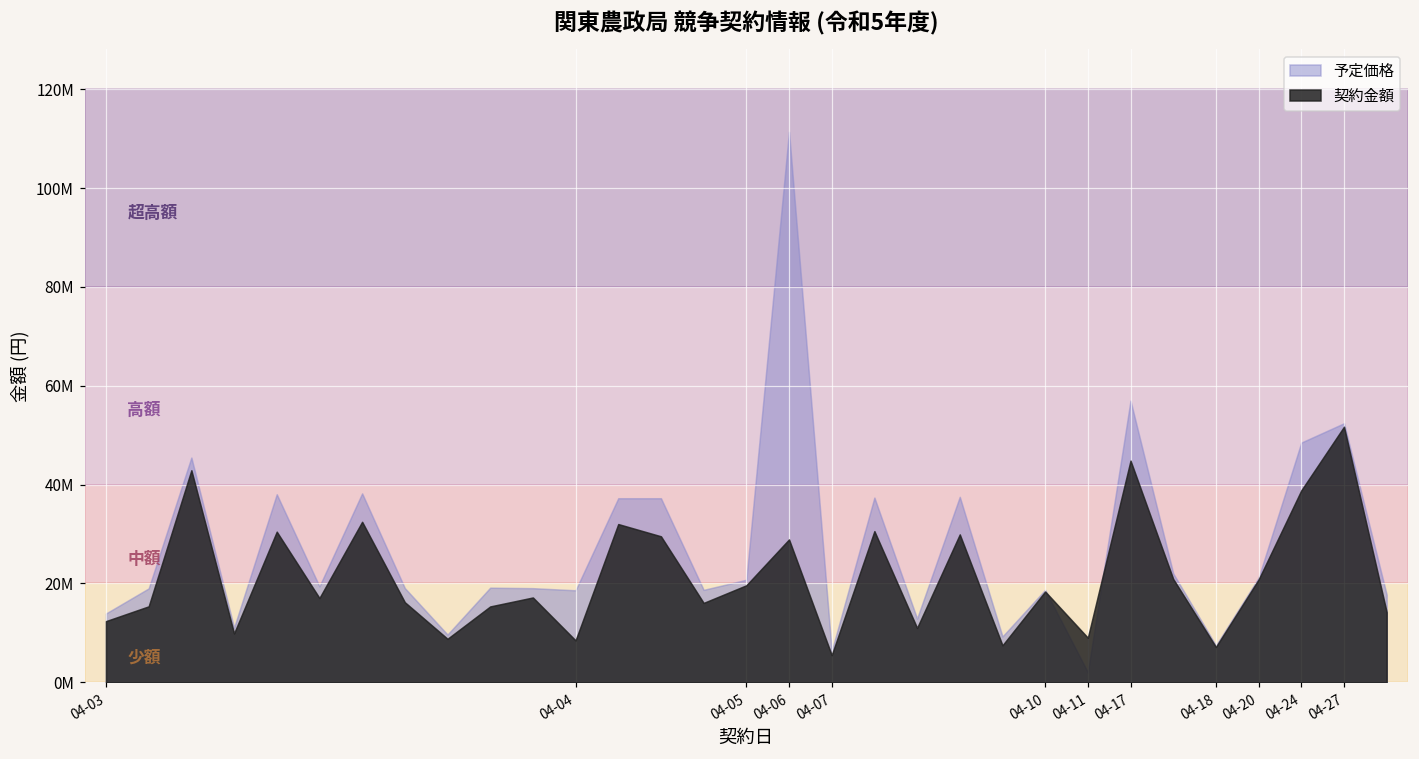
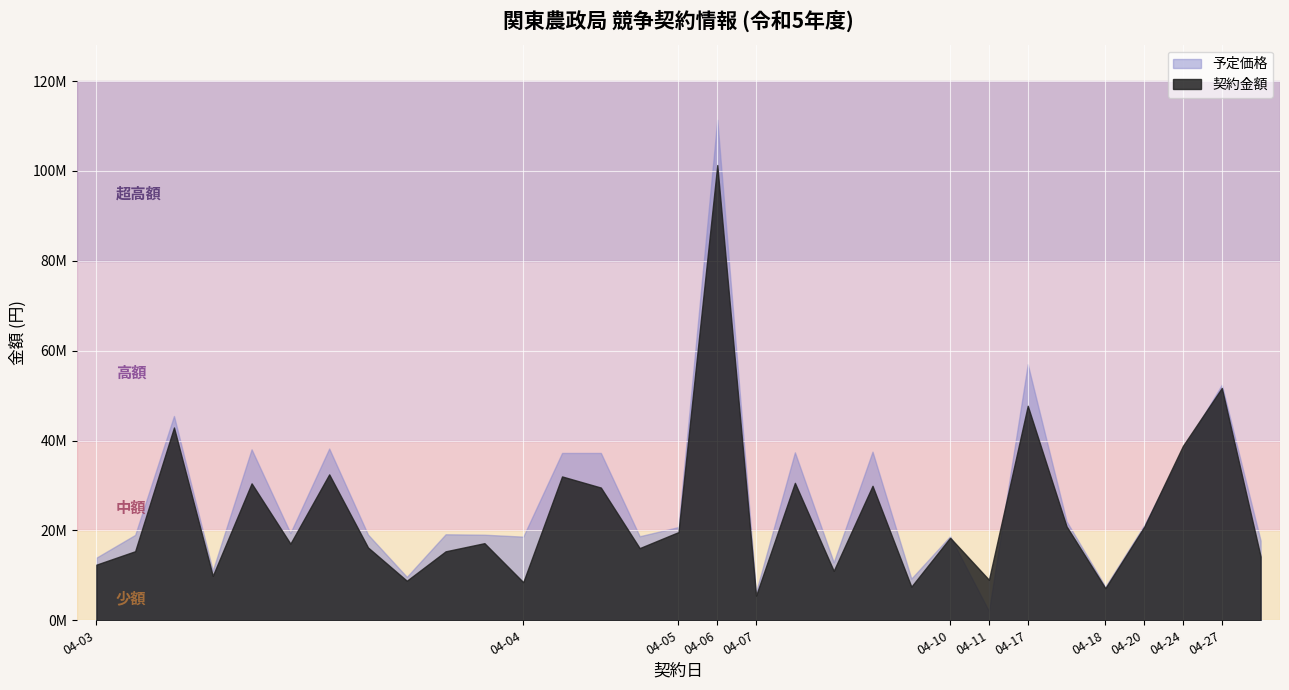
契約金額, 04-06: 29000000 -> 101000000
契約金額, 04-17: 45000000 -> 48000000
予定価格, 04-24: 48000000 -> 38000000
